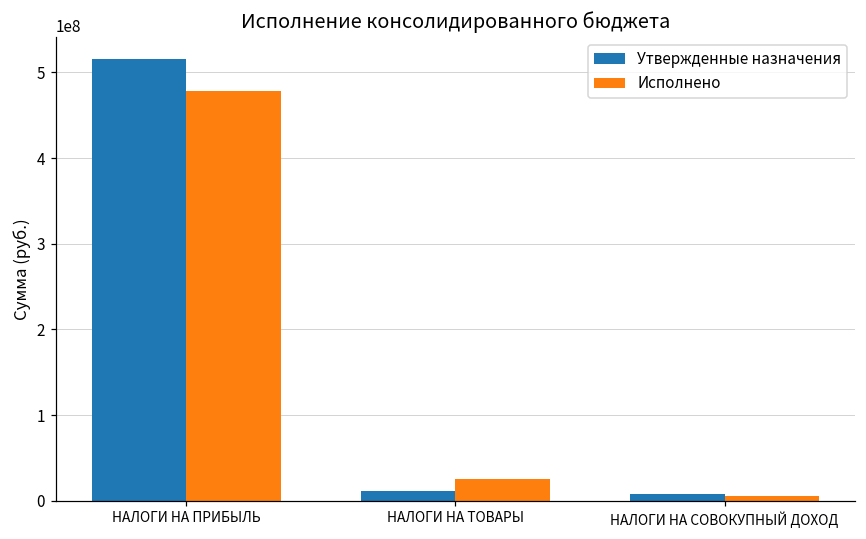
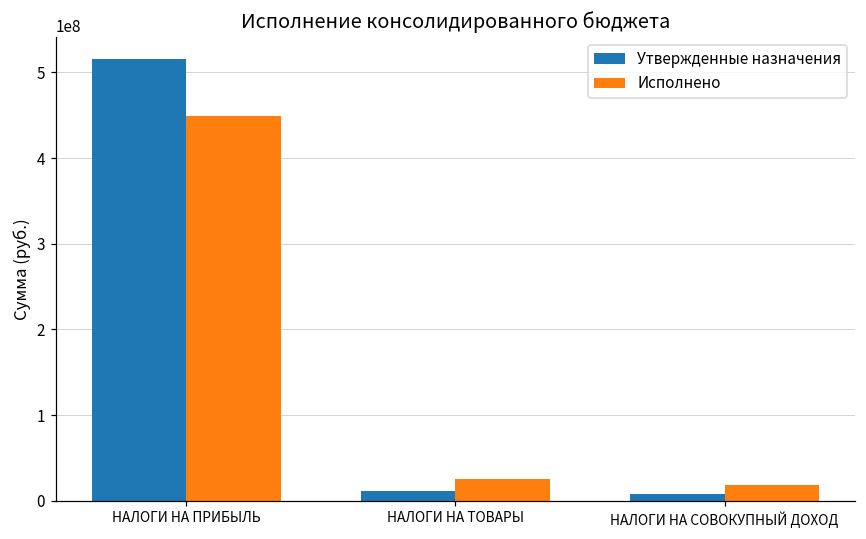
Исполнено, НАЛОГИ НА ПРИБЫЛЬ: 480000000 -> 450000000
Исполнено, НАЛОГИ НА СОВОКУПНЫЙ ДОХОД: 10000000 -> 20000000
